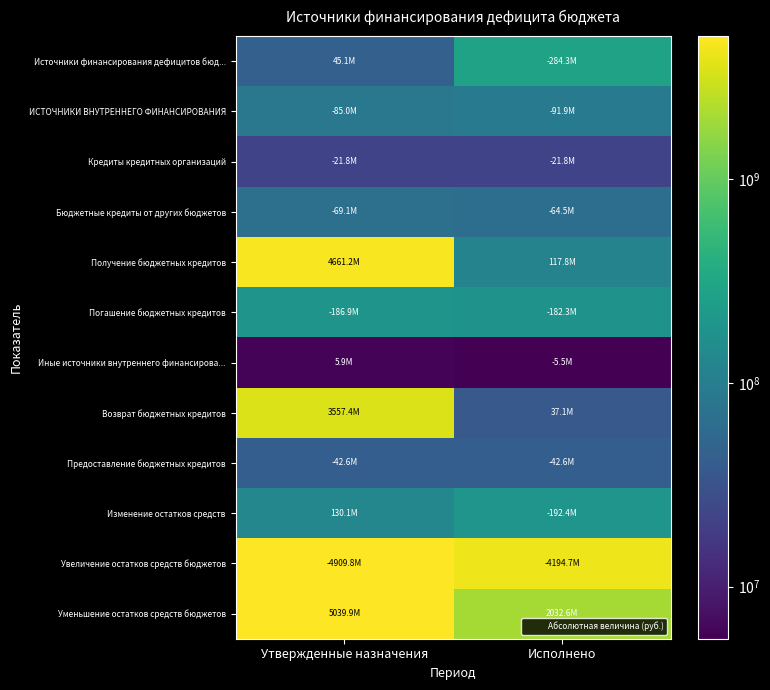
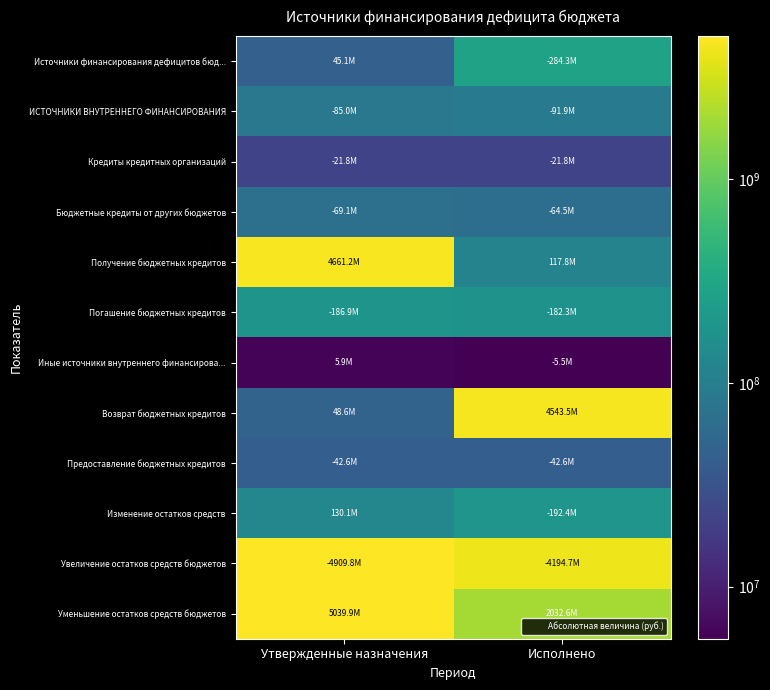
Возврат бюджетных кредитов, Утвержденные назначения: 3557.4M -> 48.6M
Возврат бюджетных кредитов, Исполнено: 37.1M -> 4543.5M
